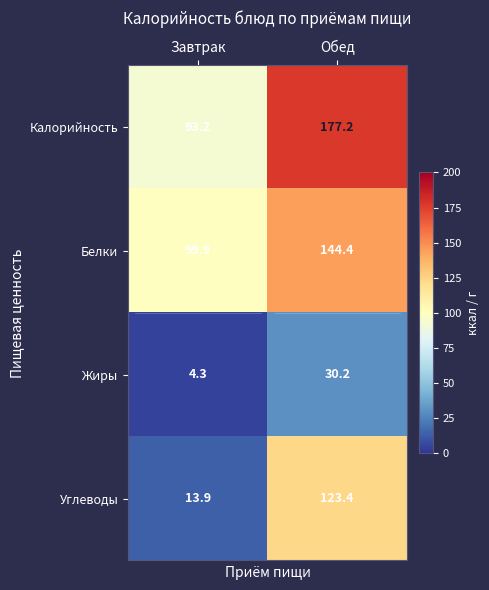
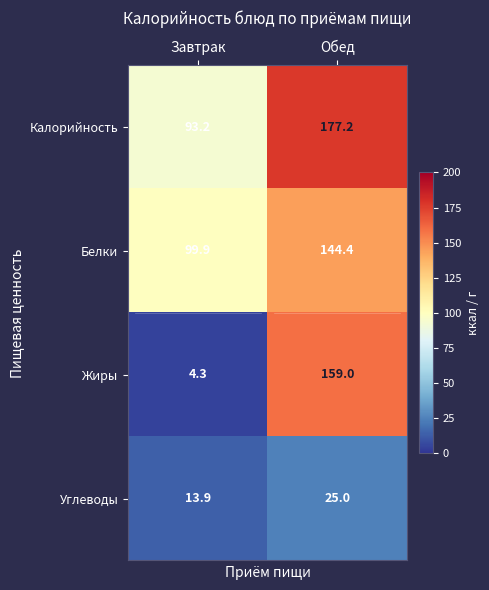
Жиры, Обед: 30.2 -> 159.0
Углеводы, Обед: 123.4 -> 25.0
